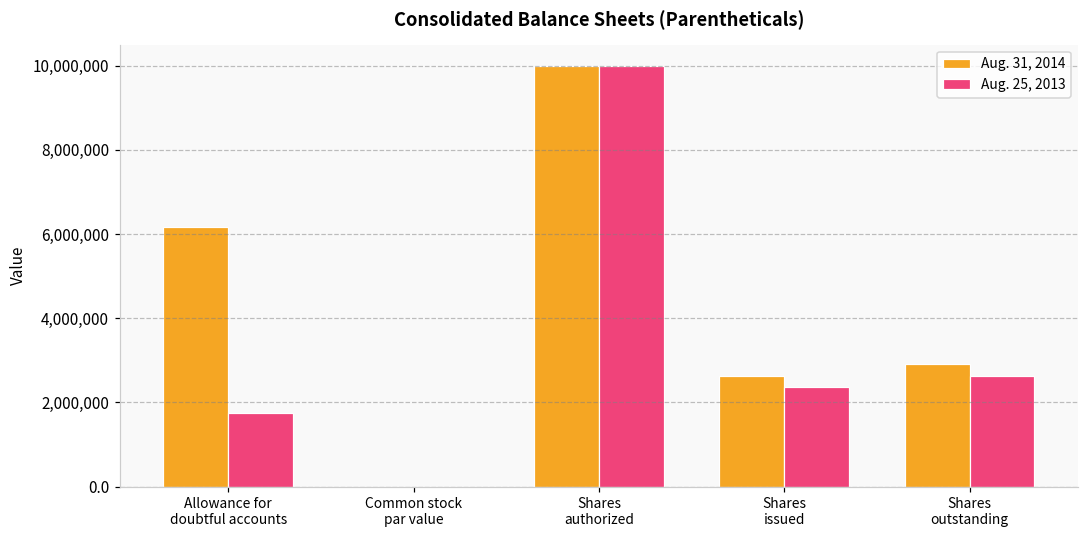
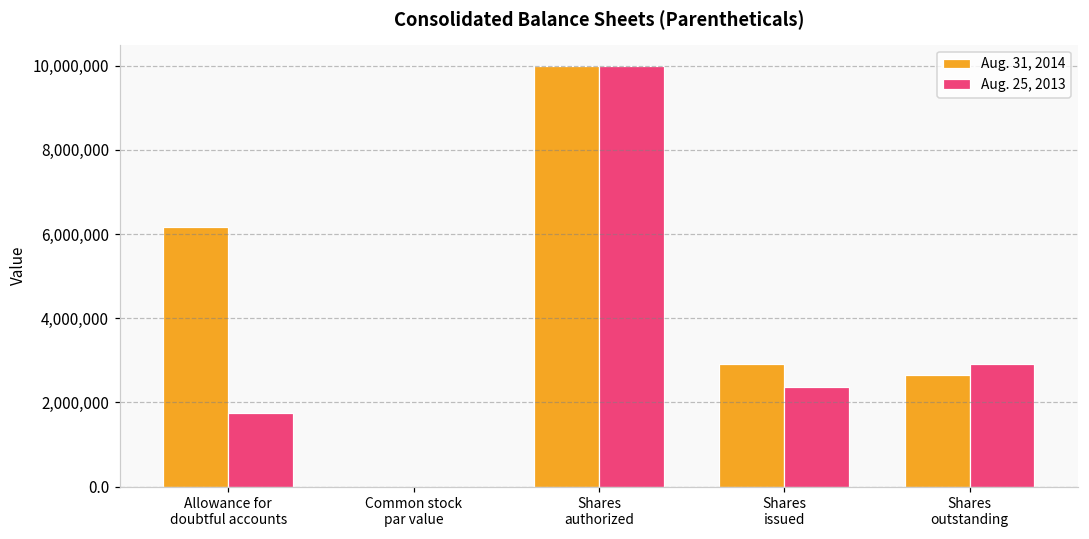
Aug. 31, 2014, Shares issued: 2,600,000 -> 2,900,000
Aug. 31, 2014, Shares outstanding: 2,900,000 -> 2,700,000
Aug. 25, 2013, Shares outstanding: 2,600,000 -> 2,900,000
